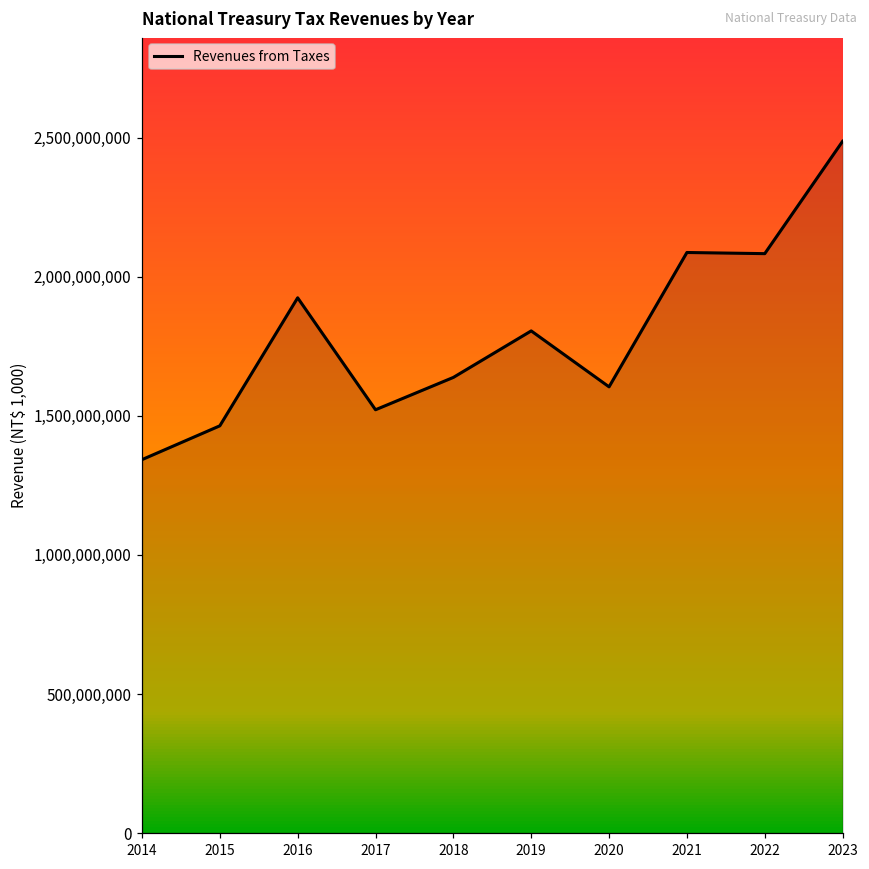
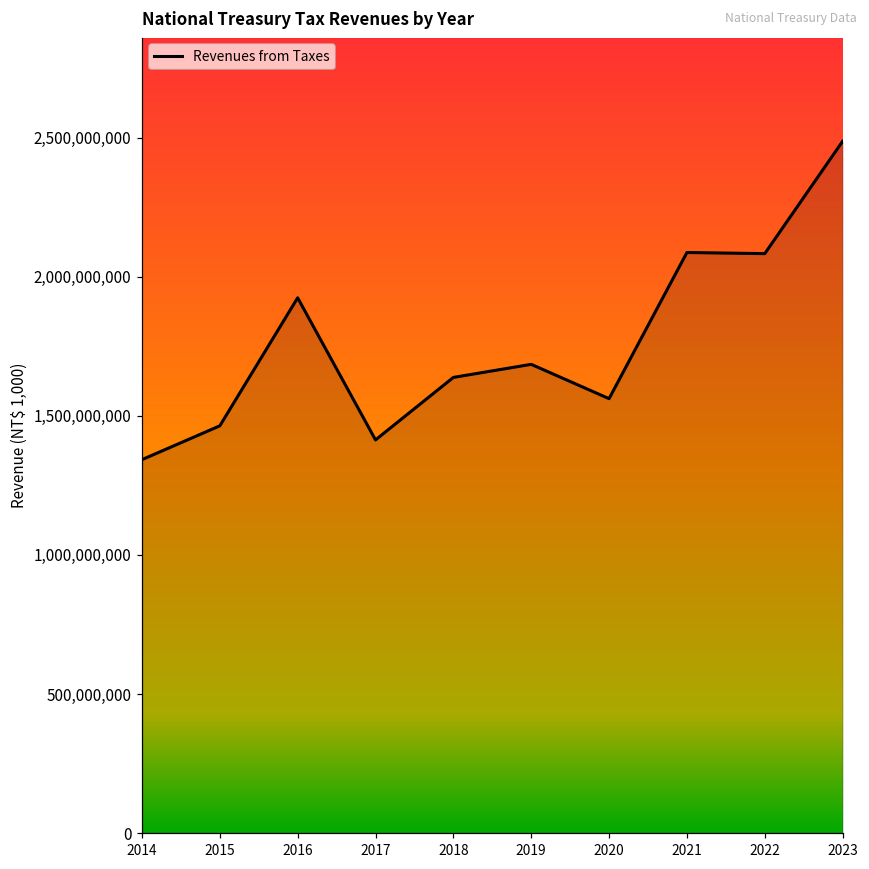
2017: 1,520,000,000 -> 1,410,000,000
2019: 1,810,000,000 -> 1,690,000,000
2020: 1,600,000,000 -> 1,560,000,000
